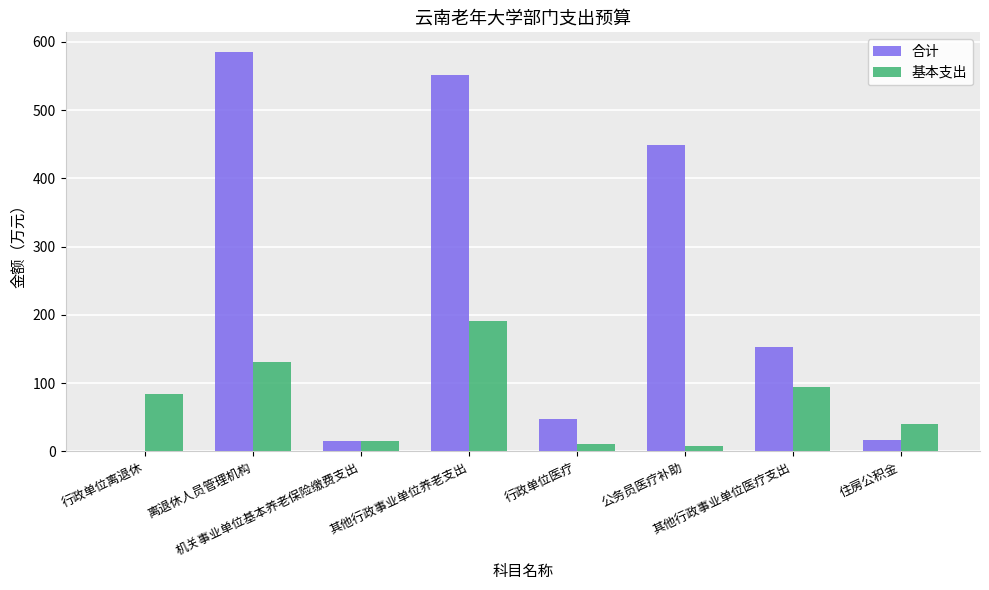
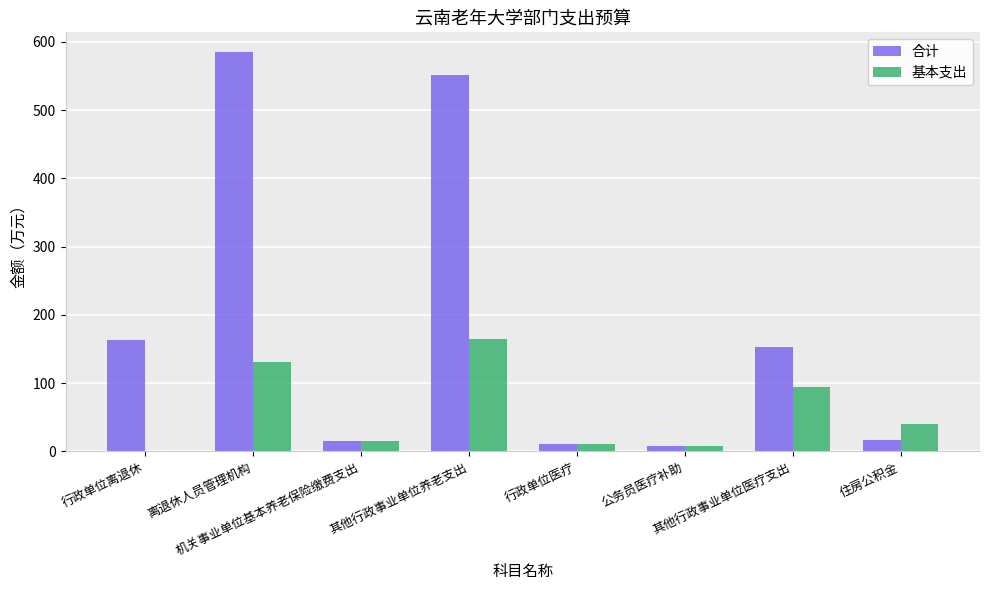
合计, 行政单位离退休: 0 -> 160
基本支出, 行政单位离退休: 80 -> 0
基本支出, 其他行政事业单位养老支出: 190 -> 160
合计, 行政单位医疗: 50 -> 10
合计, 公务员医疗补助: 450 -> 10
